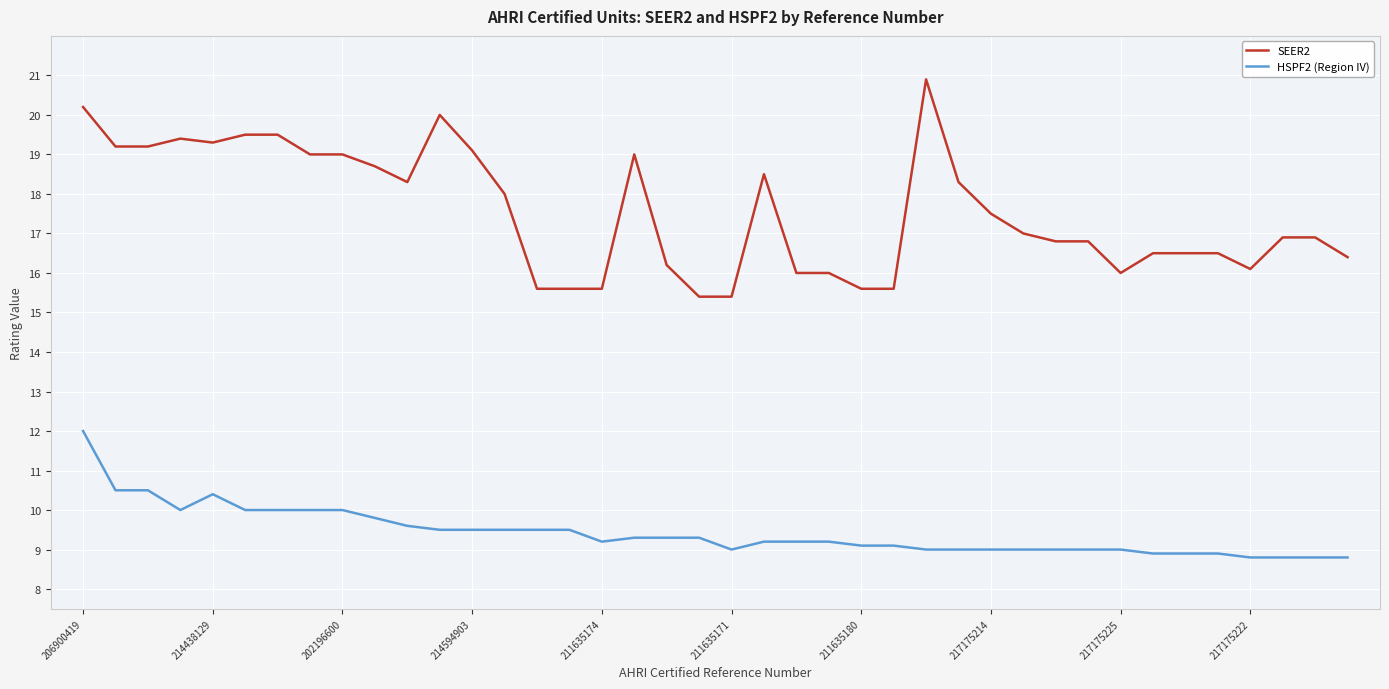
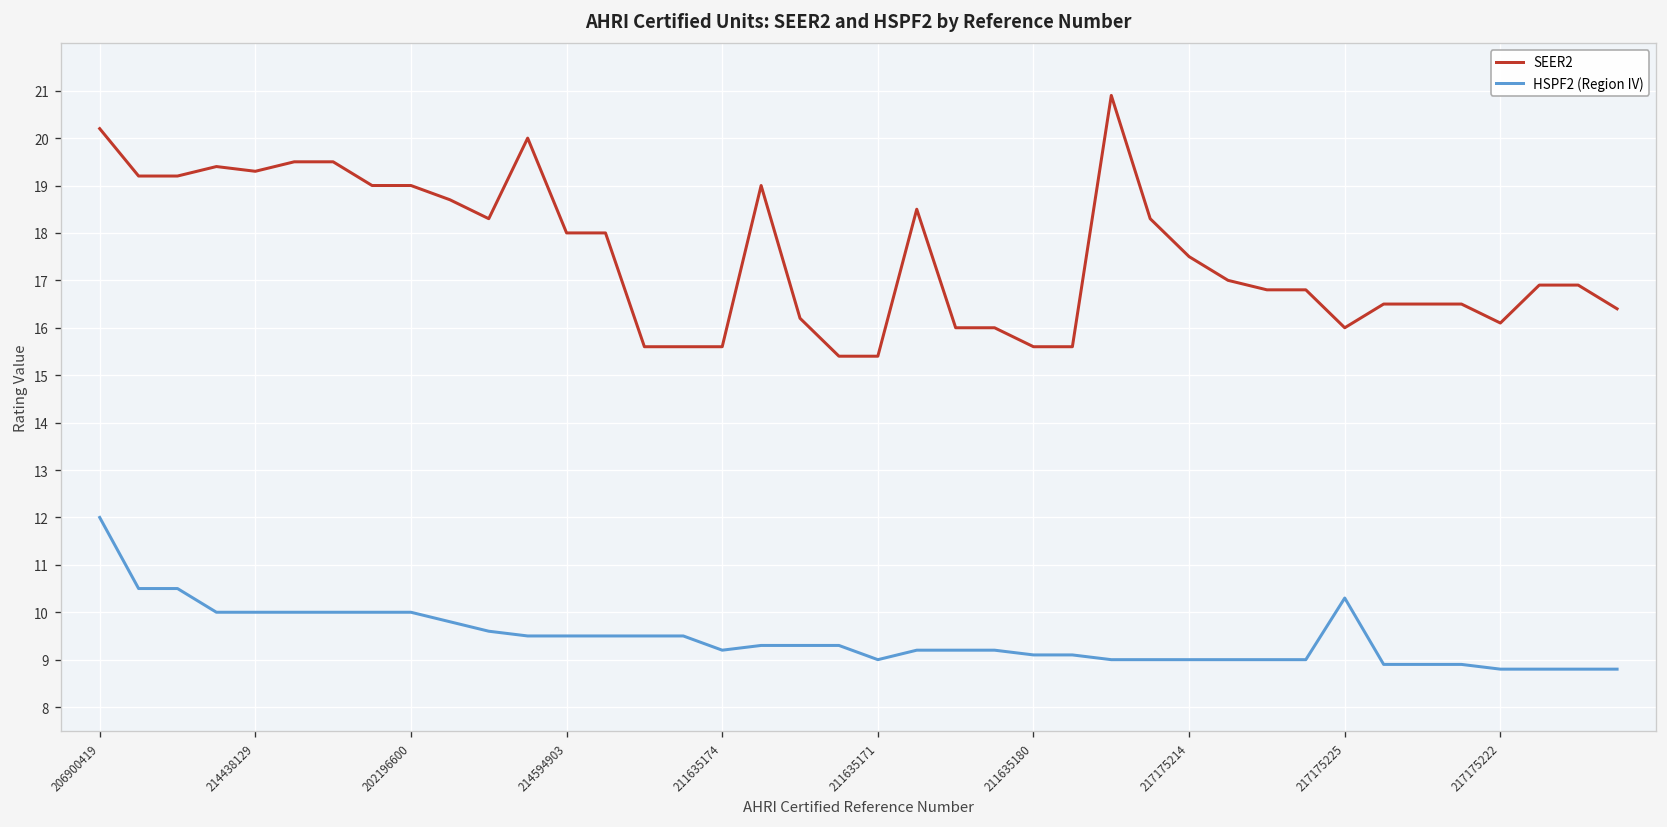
HSPF2 (Region IV), 214438129: 10.4 -> 10.0
SEER2, 214594903: 19.1 -> 18.0
HSPF2 (Region IV), 217175225: 9.0 -> 10.3
